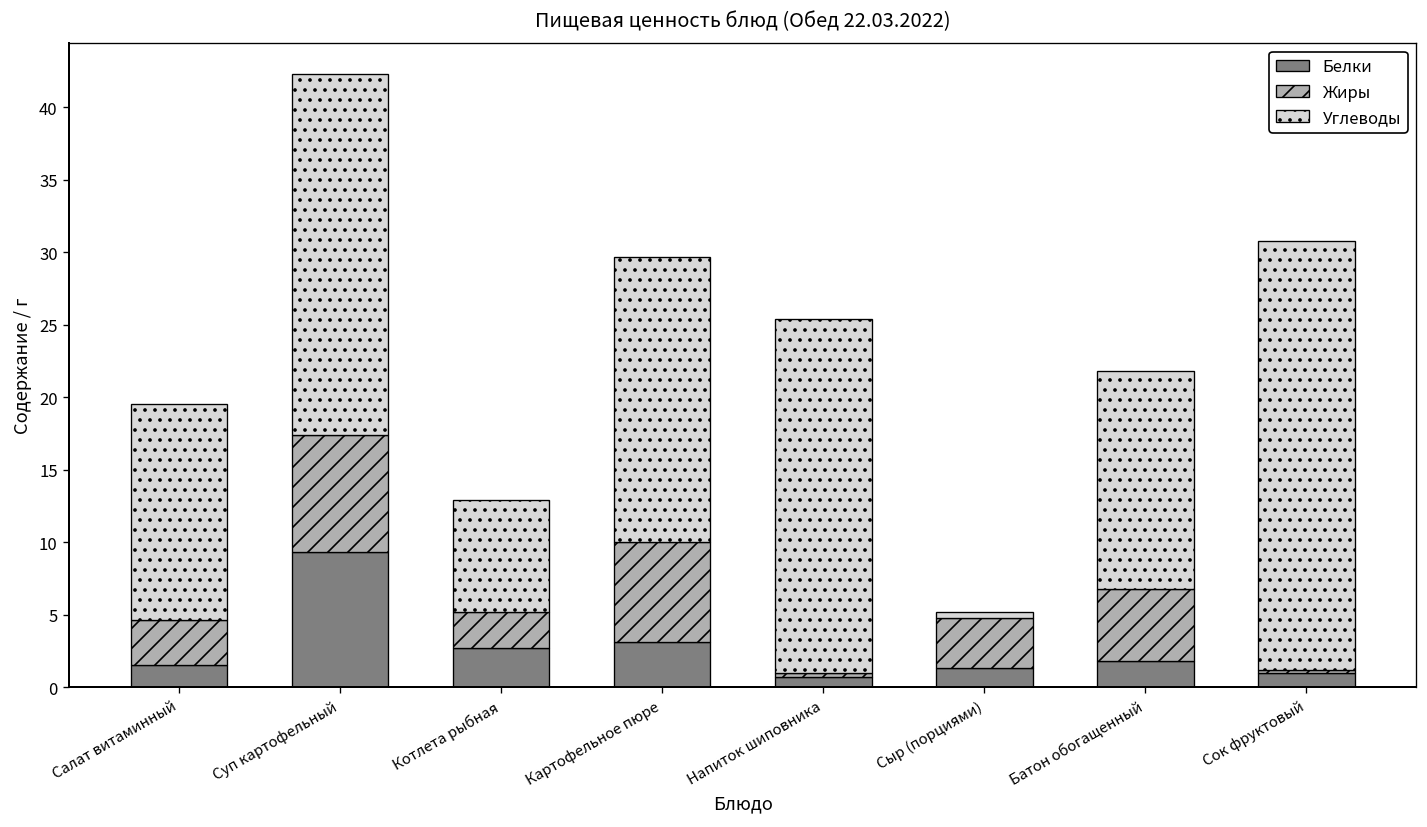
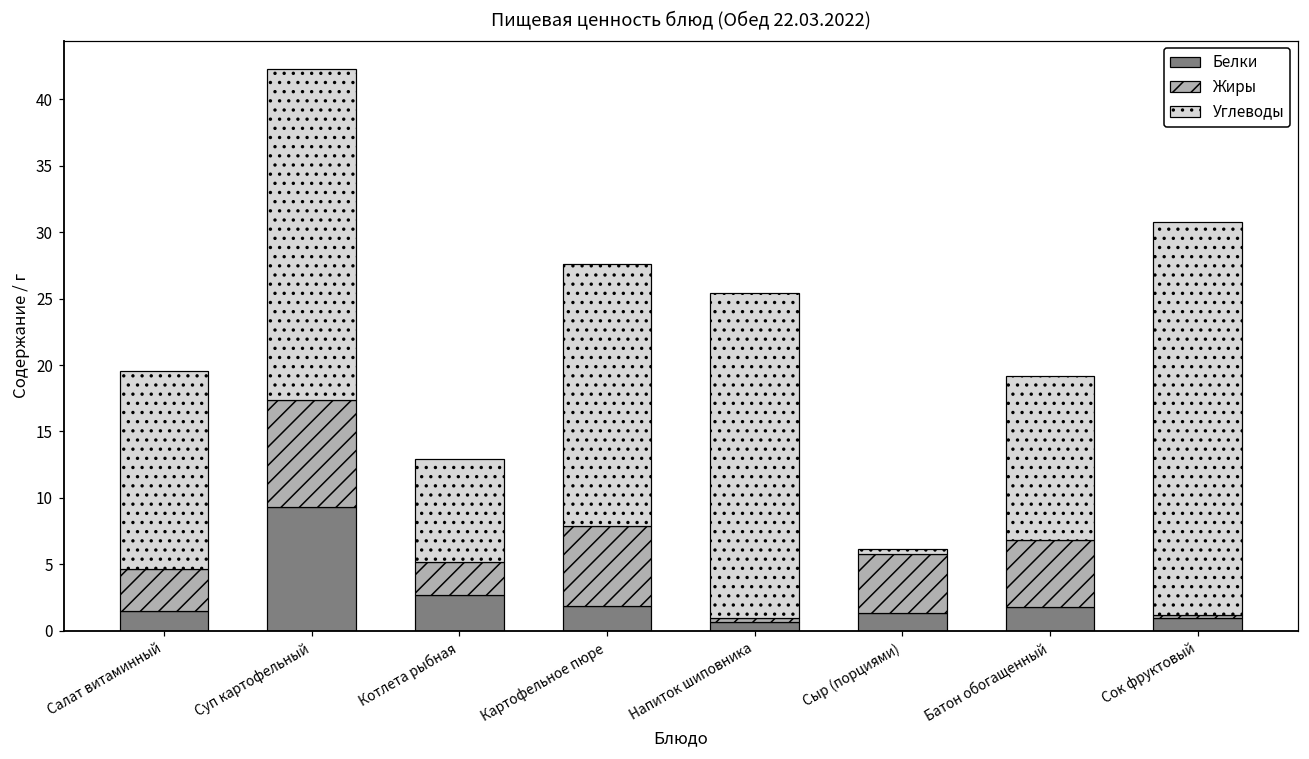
Белки, Картофельное пюре: 3.1 -> 1.9
Жиры, Картофельное пюре: 6.9 -> 6.0
Жиры, Сыр (порциями): 3.4 -> 4.5
Углеводы, Батон обогащенный: 15.0 -> 12.4
